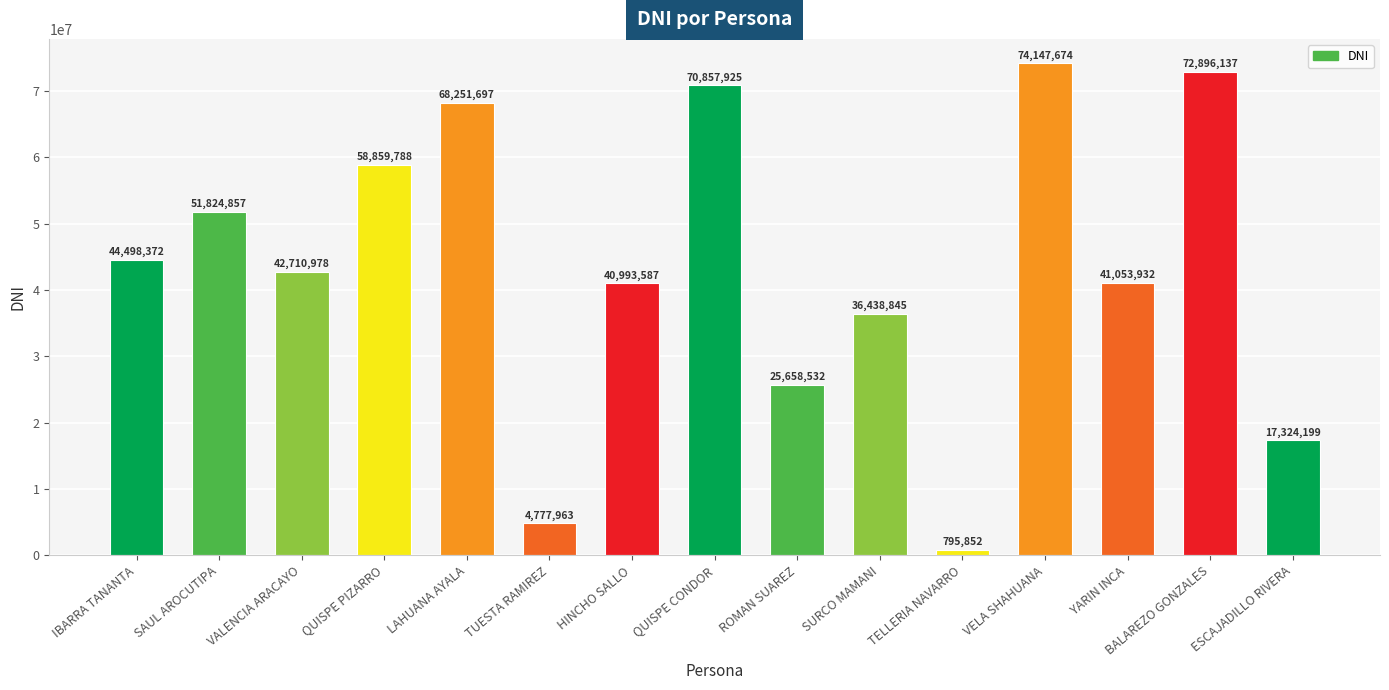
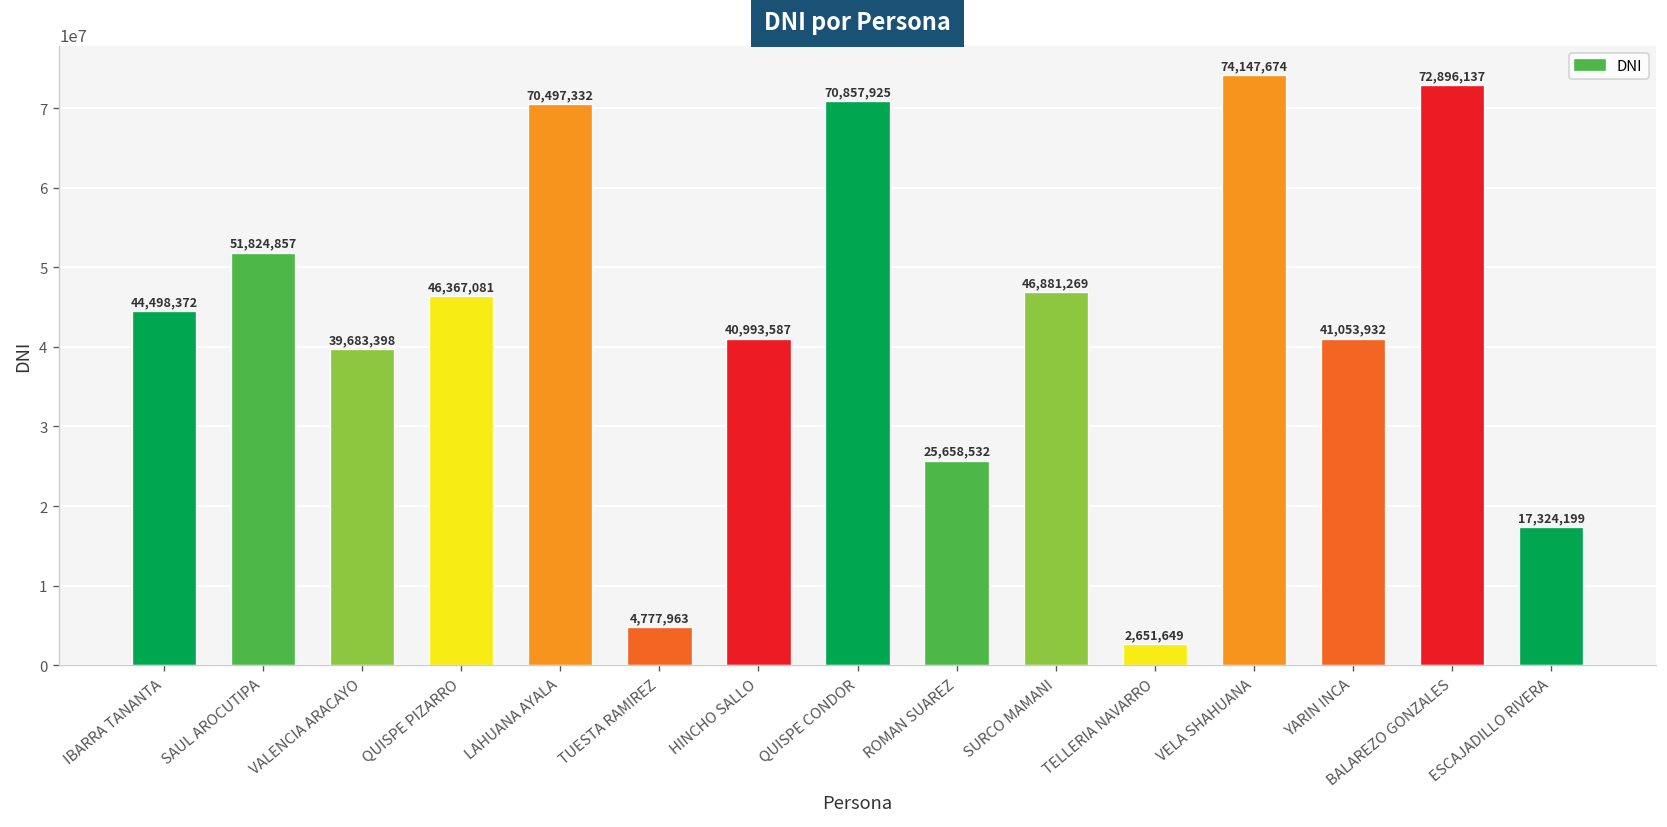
VALENCIA ARACAYO: 42,710,978 -> 39,683,398
QUISPE PIZARRO: 58,859,788 -> 46,367,081
LAHUANA AYALA: 68,251,697 -> 70,497,332
SURCO MAMANI: 36,438,845 -> 46,881,269
TELLERIA NAVARRO: 795,852 -> 2,651,649
